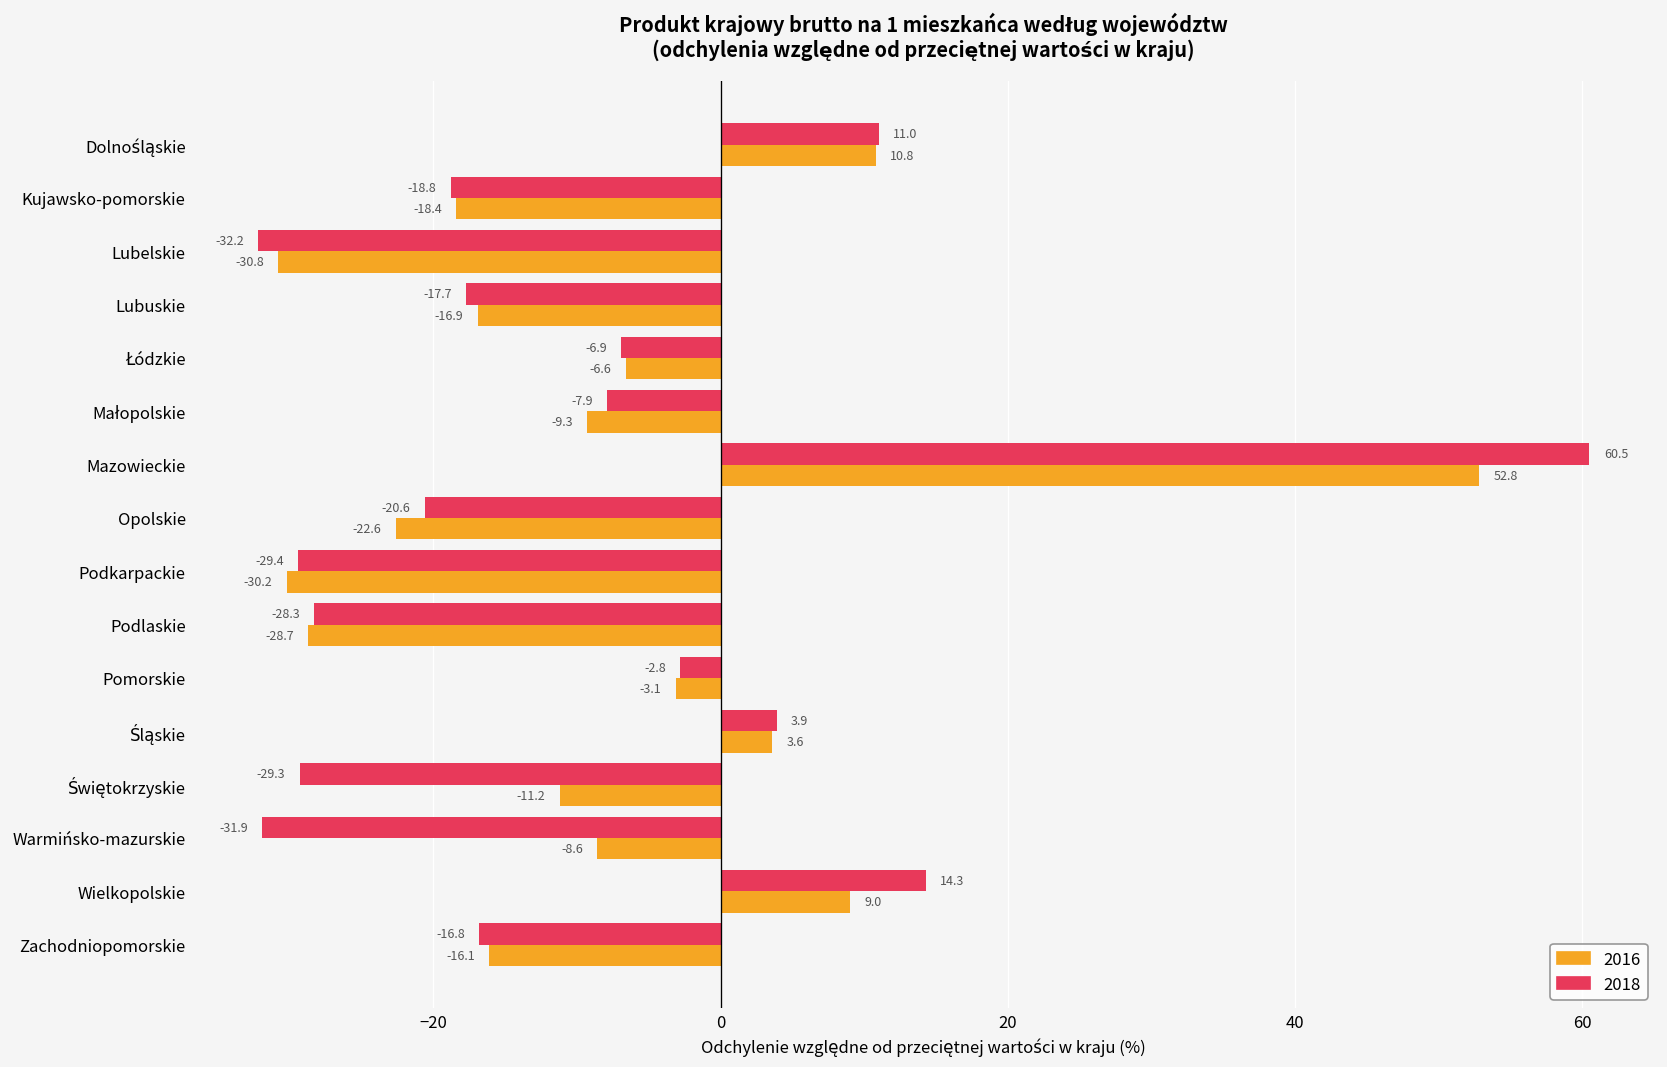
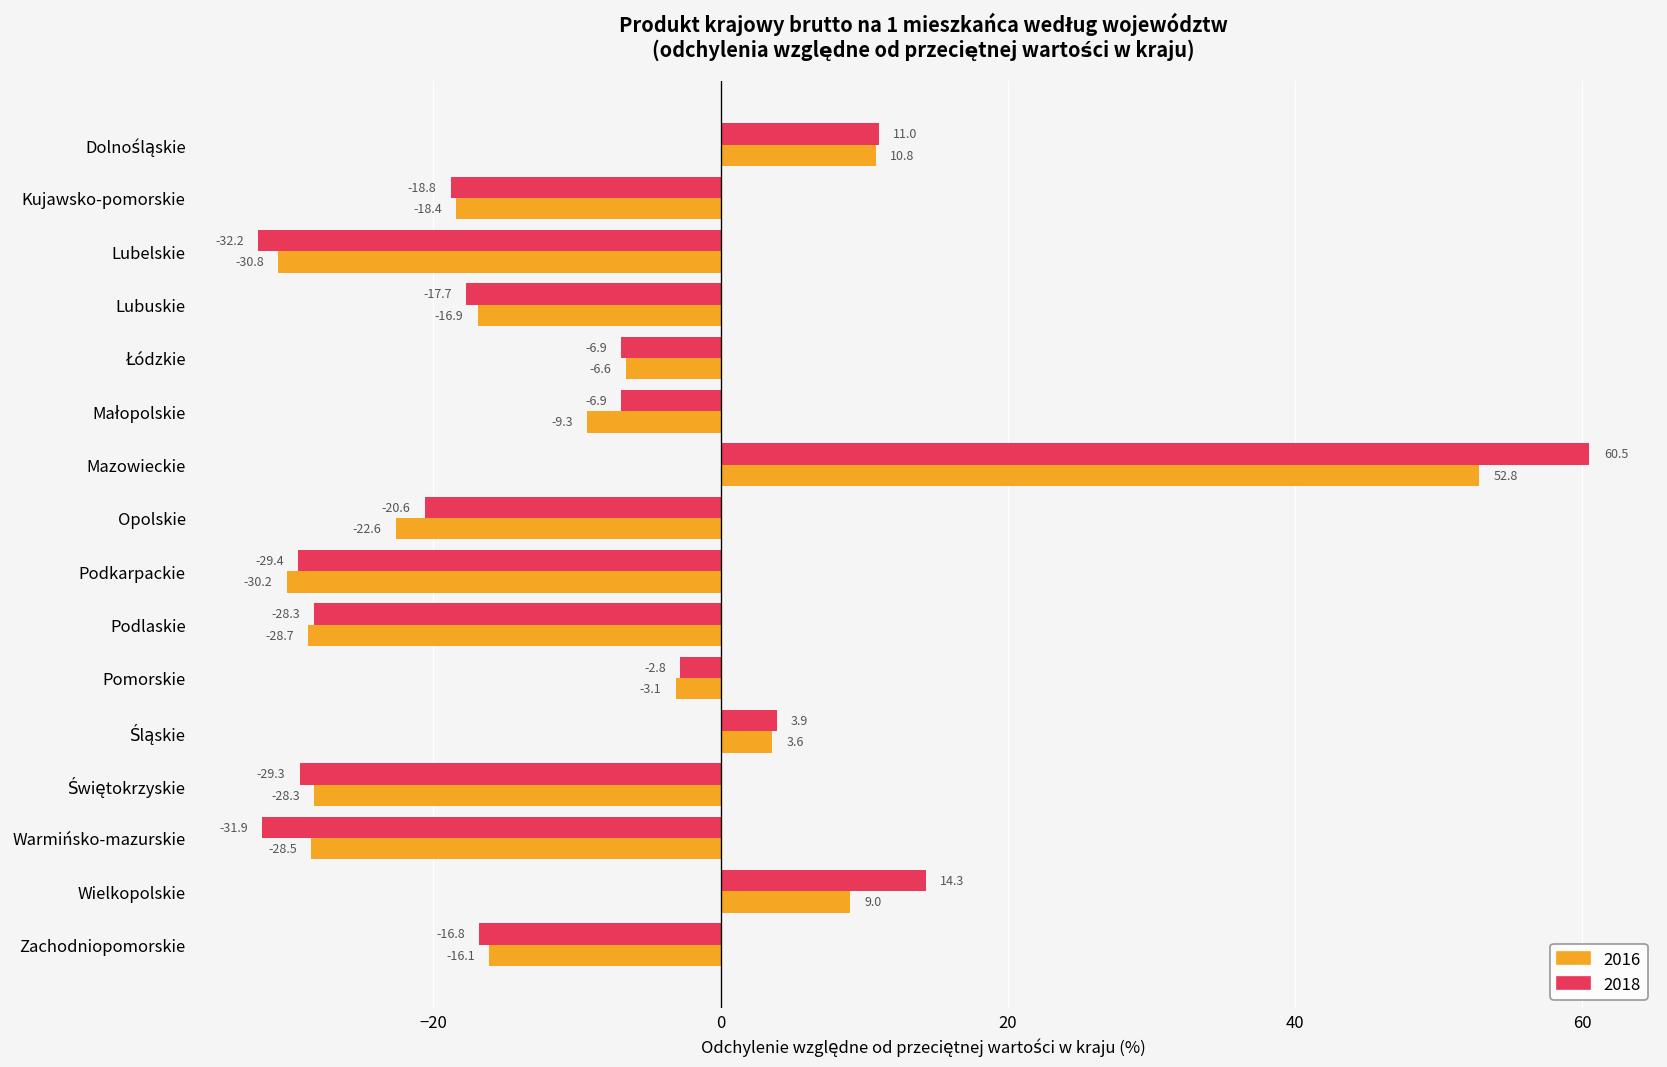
2018, Małopolskie: -7.9 -> -6.9
2016, Świętokrzyskie: -11.2 -> -28.3
2016, Warmińsko-mazurskie: -8.6 -> -28.5
